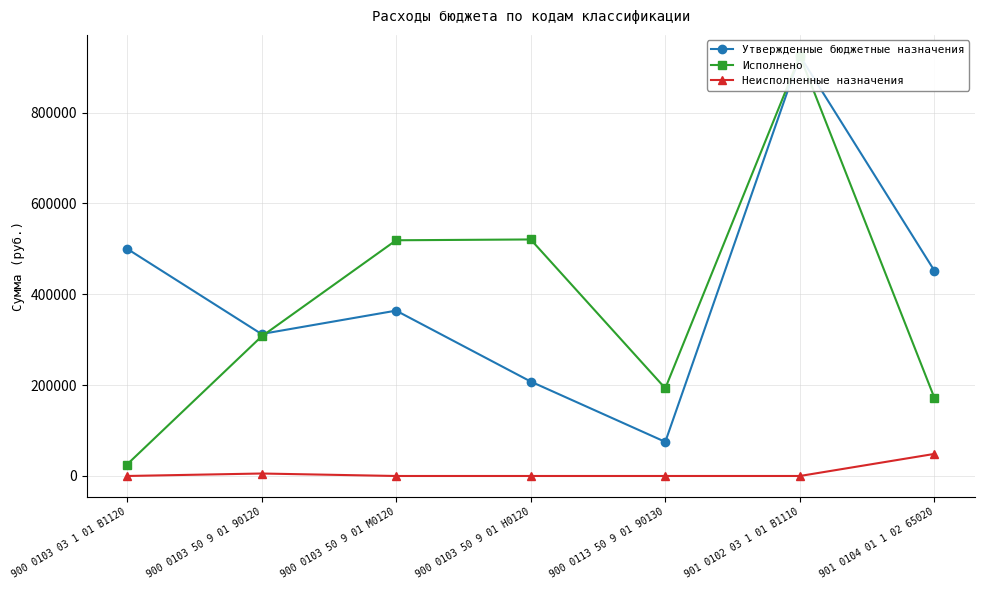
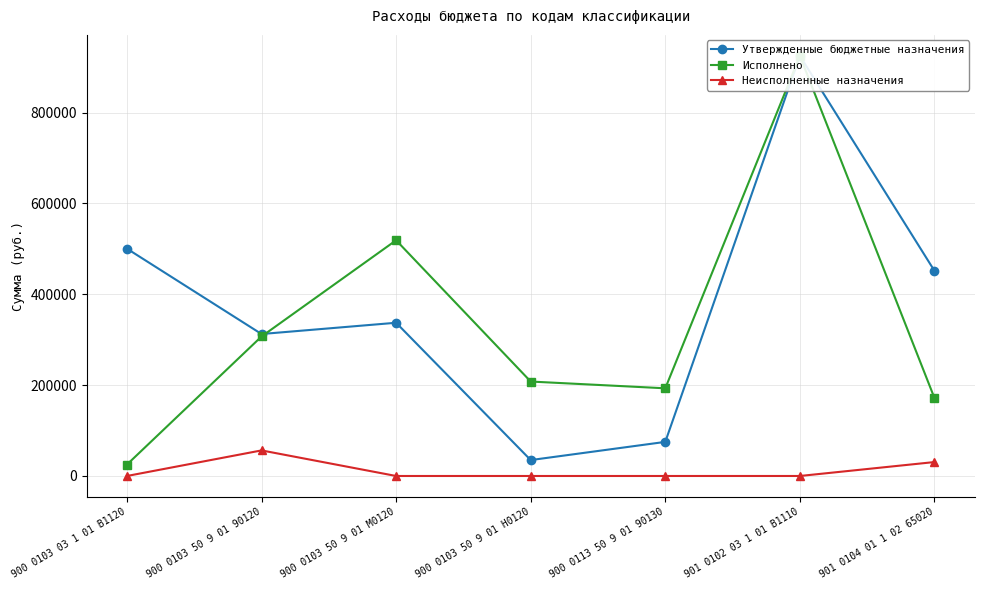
Неисполненные назначения, 900 0103 50 9 01 90120: 10000 -> 60000
Утвержденные бюджетные назначения, 900 0103 50 9 01 М0120: 360000 -> 340000
Утвержденные бюджетные назначения, 900 0103 50 9 01 Н0120: 210000 -> 40000
Исполнено, 900 0103 50 9 01 Н0120: 520000 -> 210000
Неисполненные назначения, 901 0104 01 1 02 65020: 50000 -> 30000
